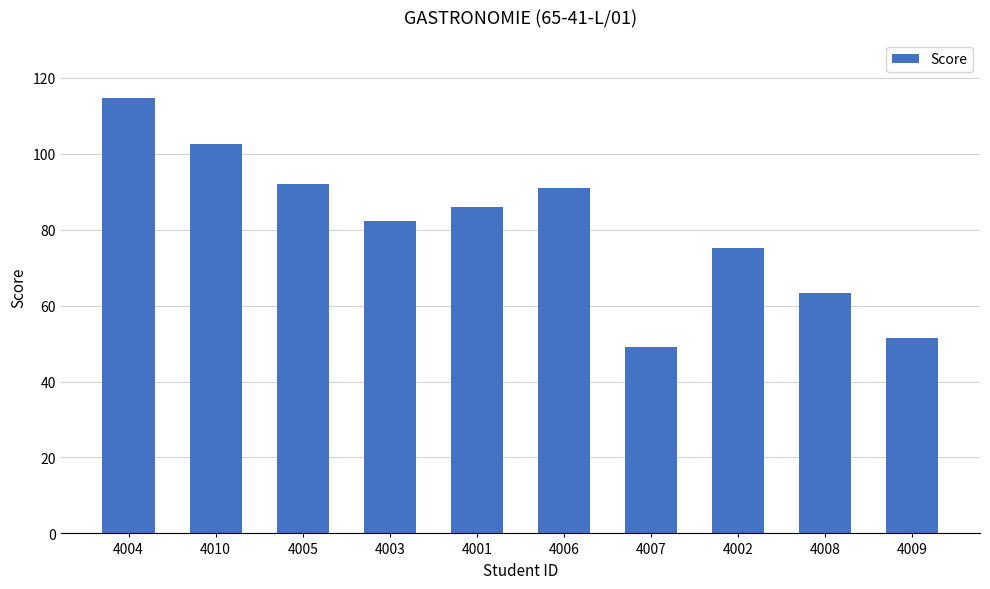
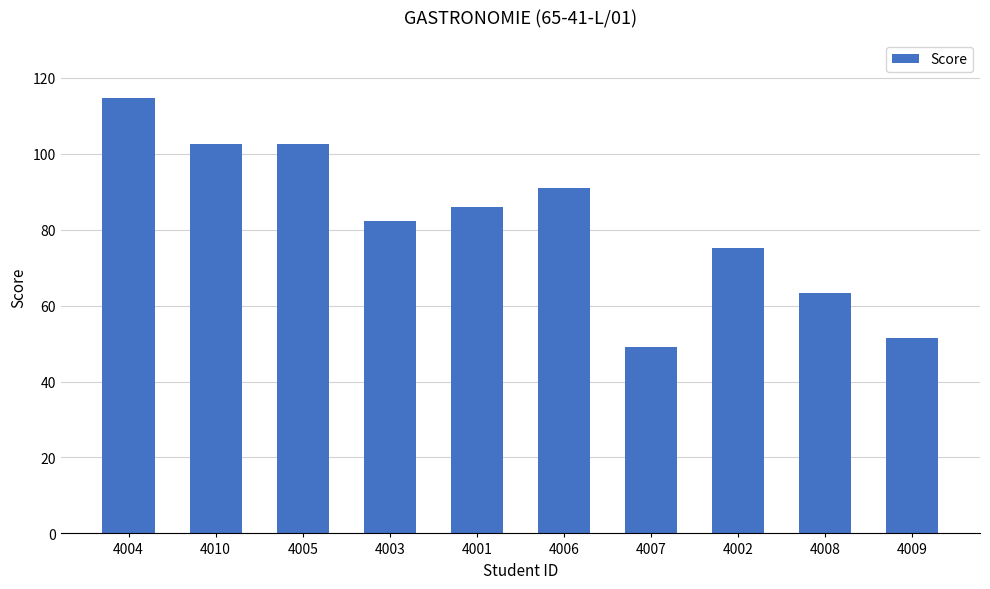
4005: 92 -> 103
